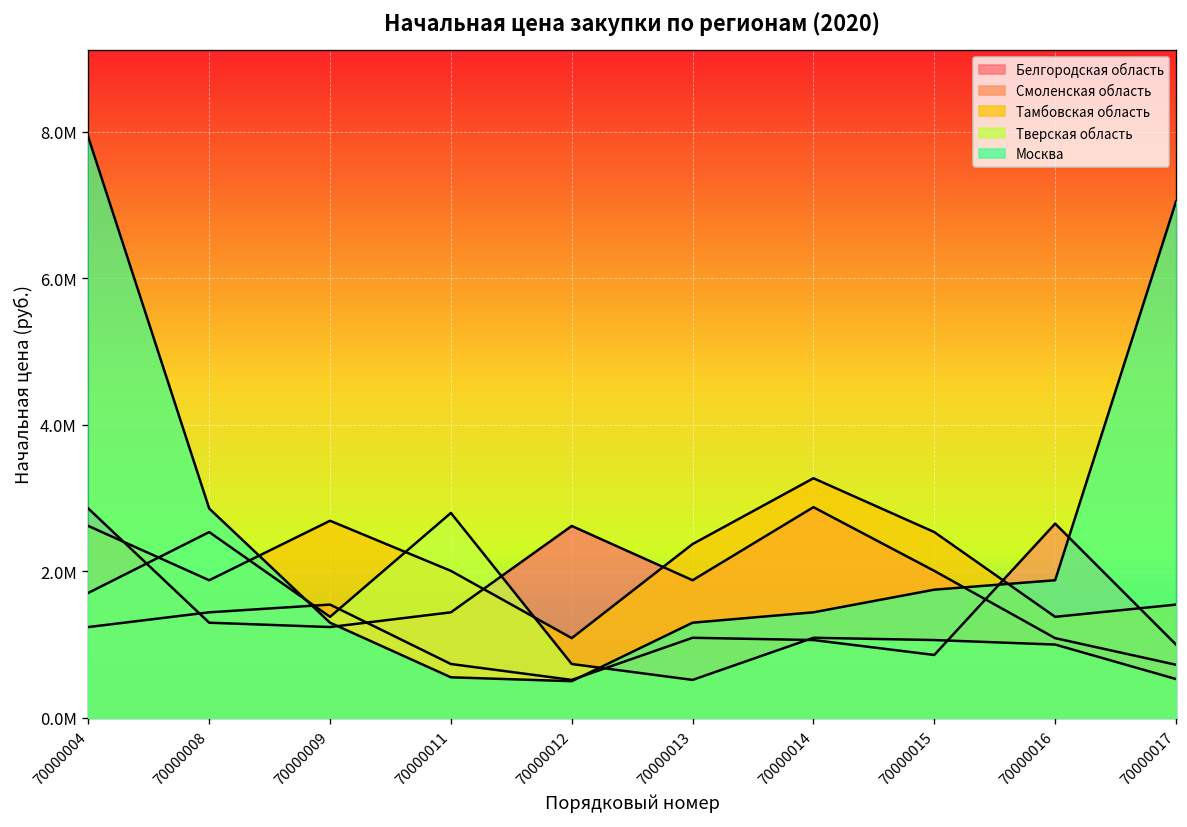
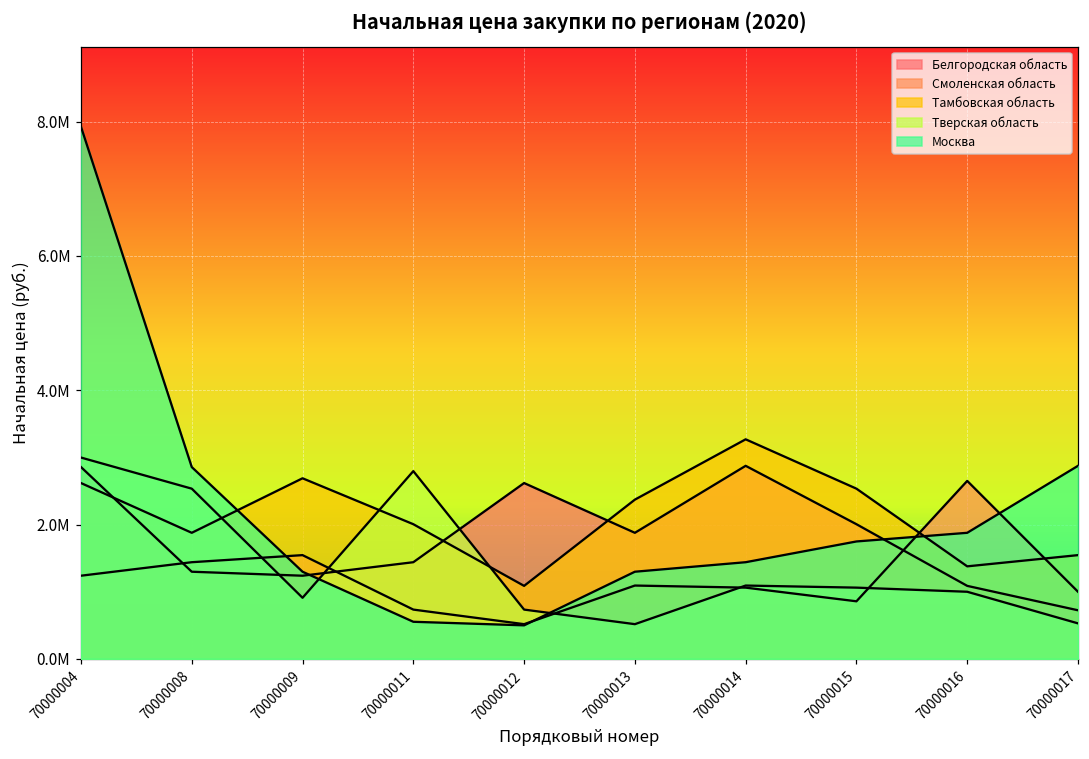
Тверская область, 70000004: 1700000 -> 3000000
Тверская область, 70000009: 1400000 -> 900000
Москва, 70000017: 7000000 -> 2900000
